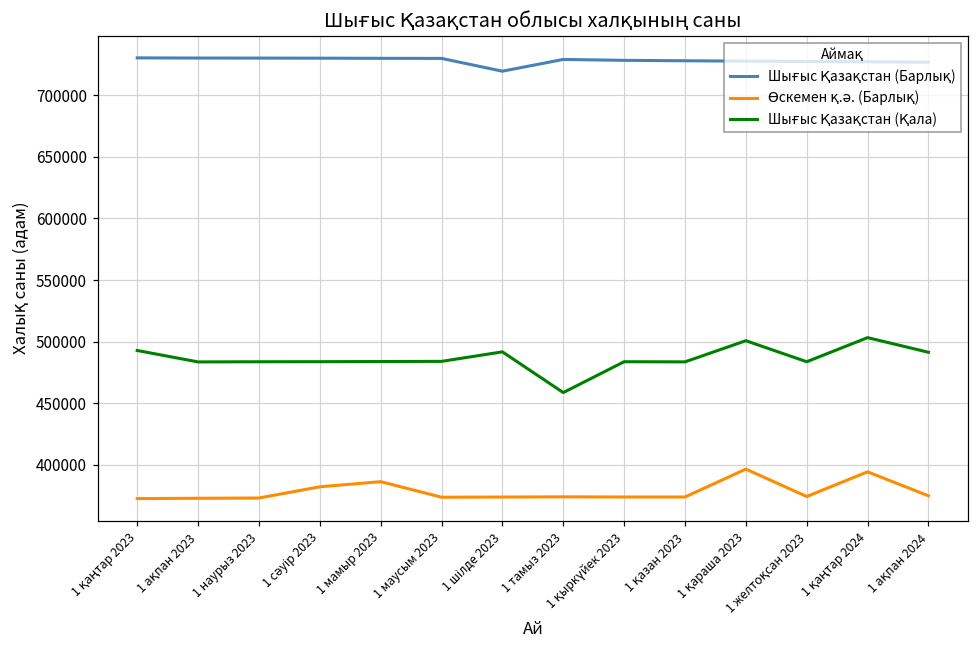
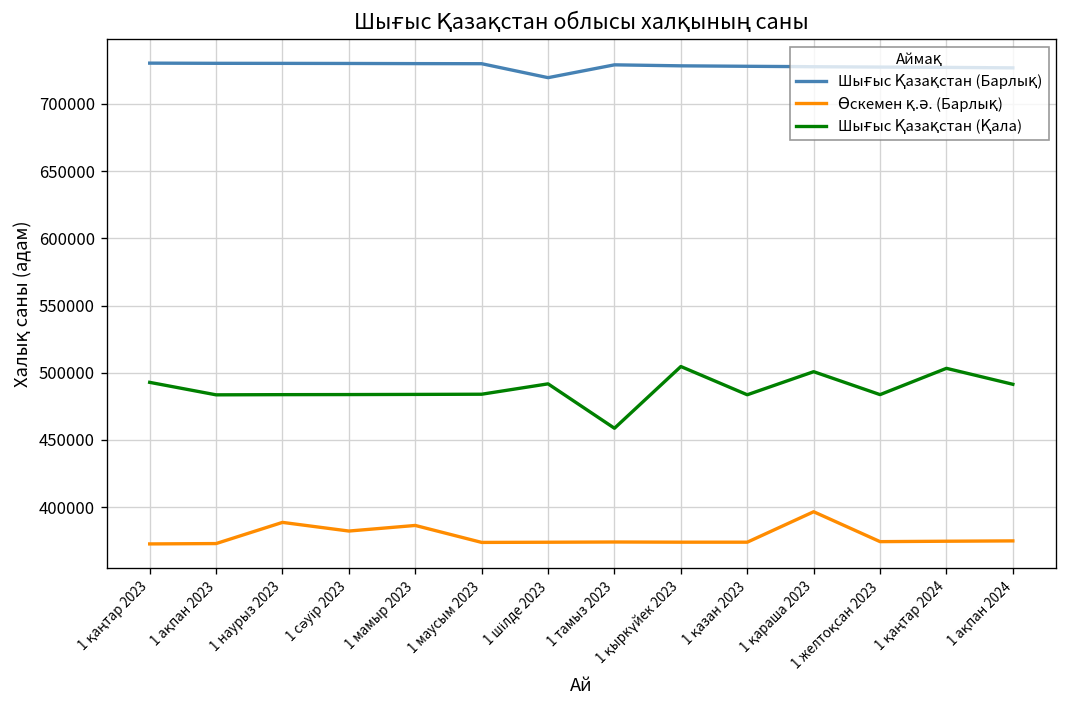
Өскемен қ.ә. (Барлық), 1 наурыз 2023: 373000 -> 389000
Шығыс Қазақстан (Қала), 1 қыркүйек 2023: 484000 -> 505000
Өскемен қ.ә. (Барлық), 1 қаңтар 2024: 394000 -> 375000
